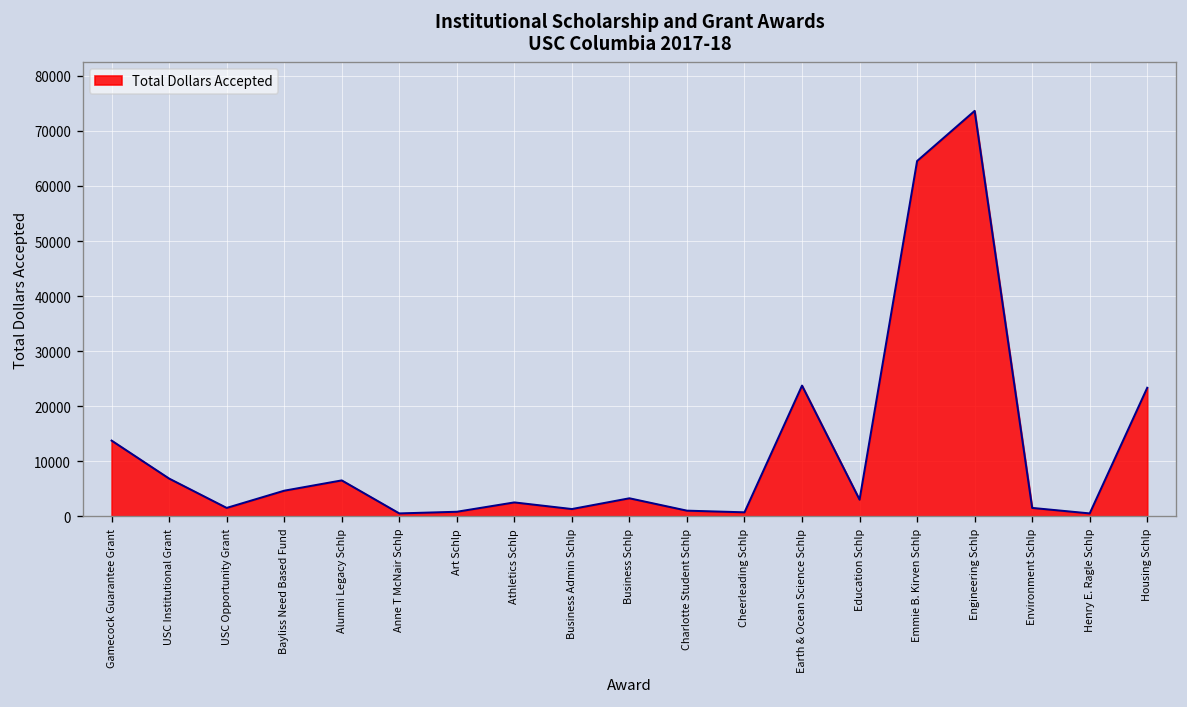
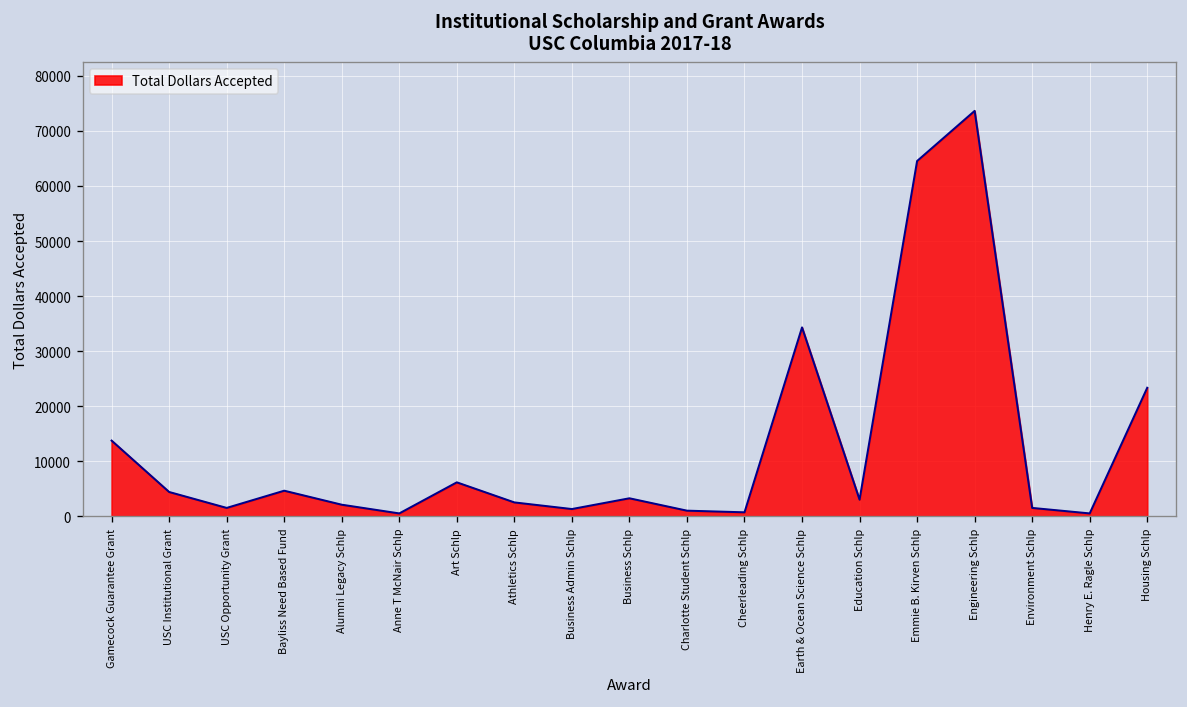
USC Institutional Grant: 7000 -> 4000
Alumni Legacy Schlp: 7000 -> 2000
Art Schlp: 1000 -> 6000
Earth & Ocean Science Schlp: 24000 -> 34000
